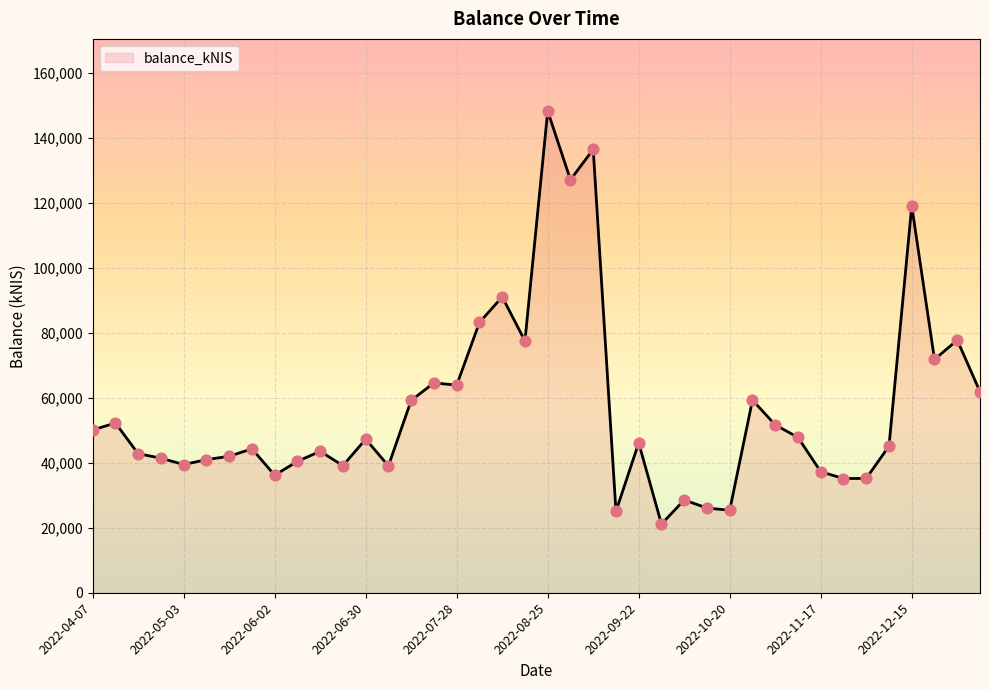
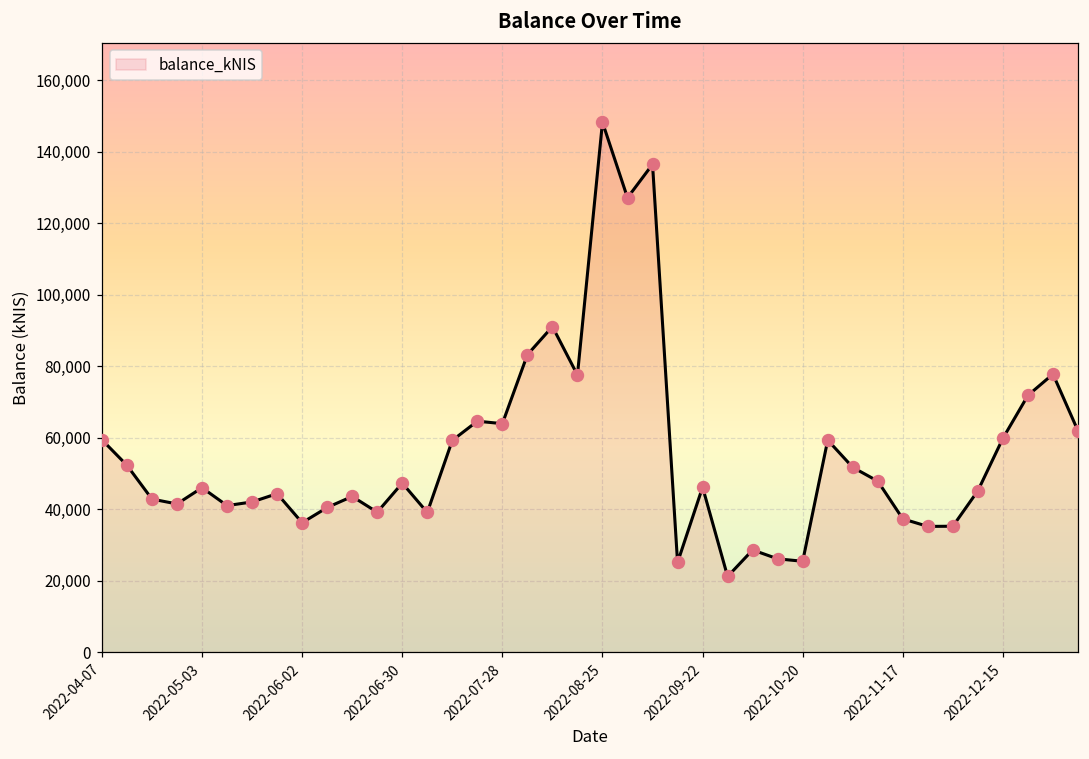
2022-04-07: 50,000 -> 59,000
2022-05-03: 39,000 -> 46,000
2022-12-15: 119,000 -> 60,000
